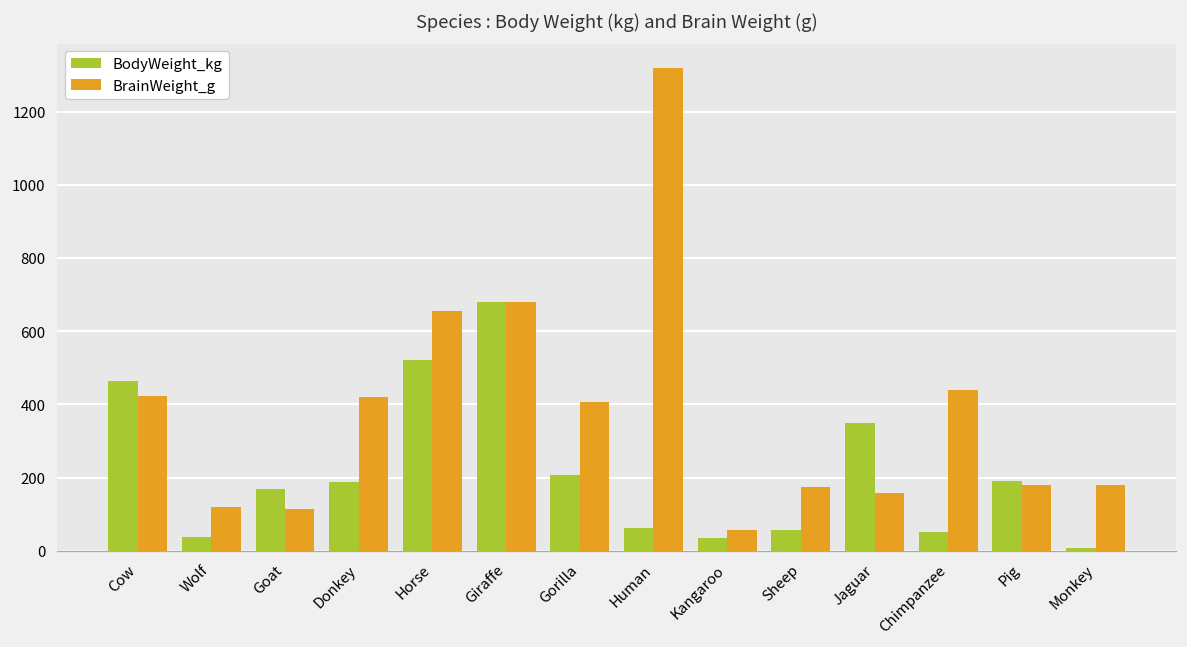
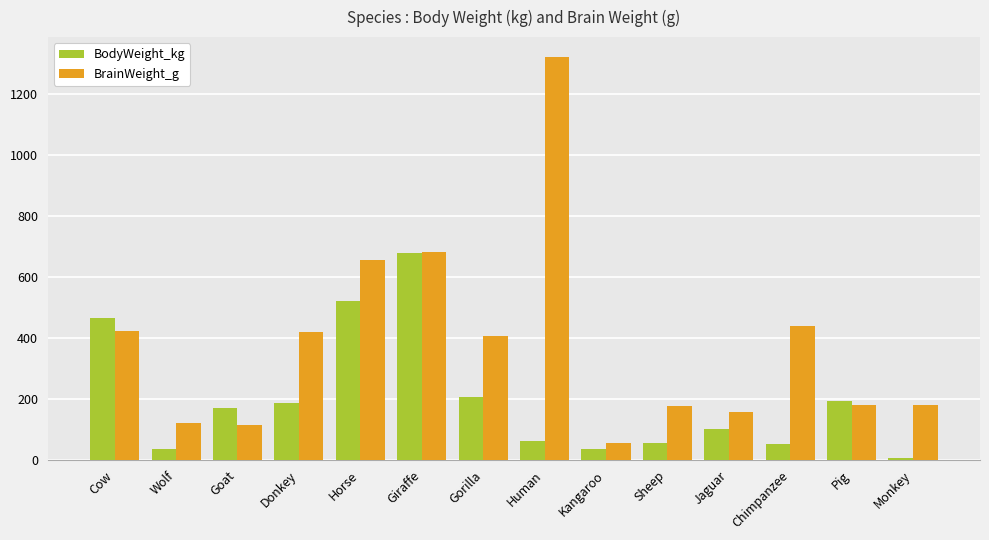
BodyWeight_kg, Jaguar: 350 -> 100
